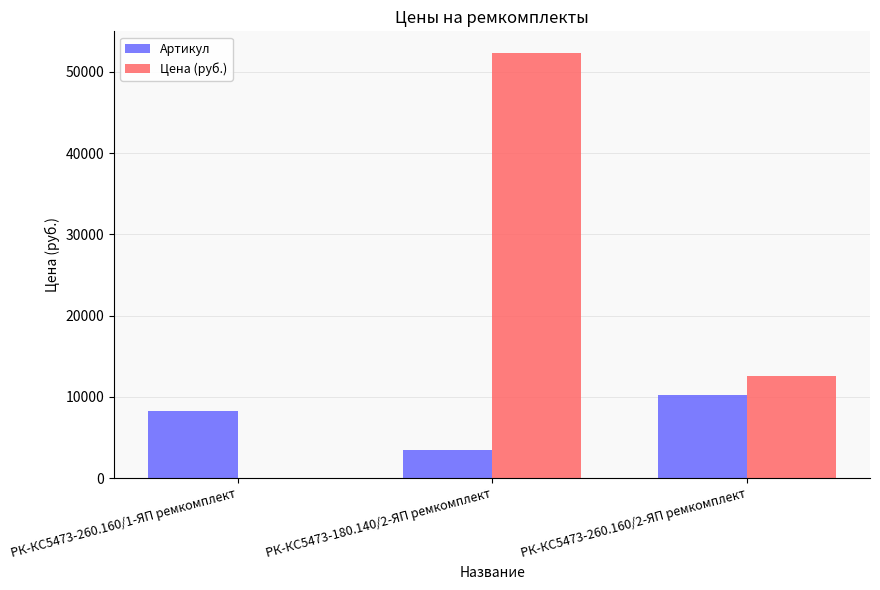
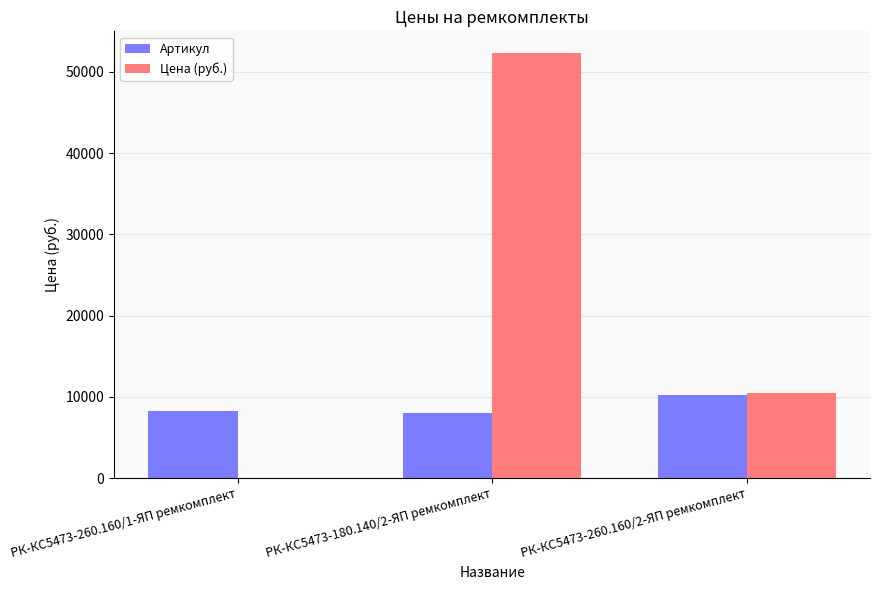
Артикул, РК-КС5473-180.140/2-ЯП ремкомплект: 3000 -> 8000
Цена (руб.), РК-КС5473-260.160/2-ЯП ремкомплект: 13000 -> 10000
